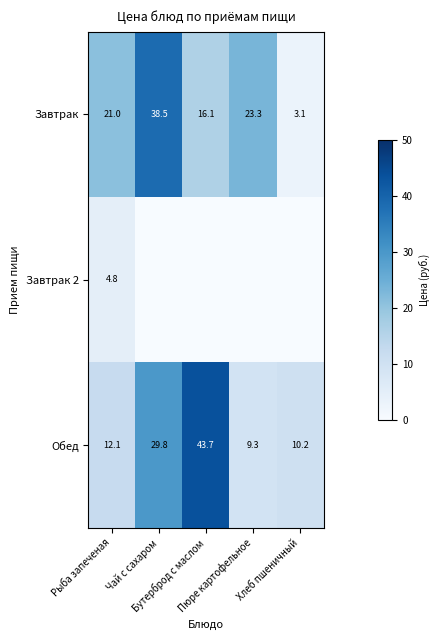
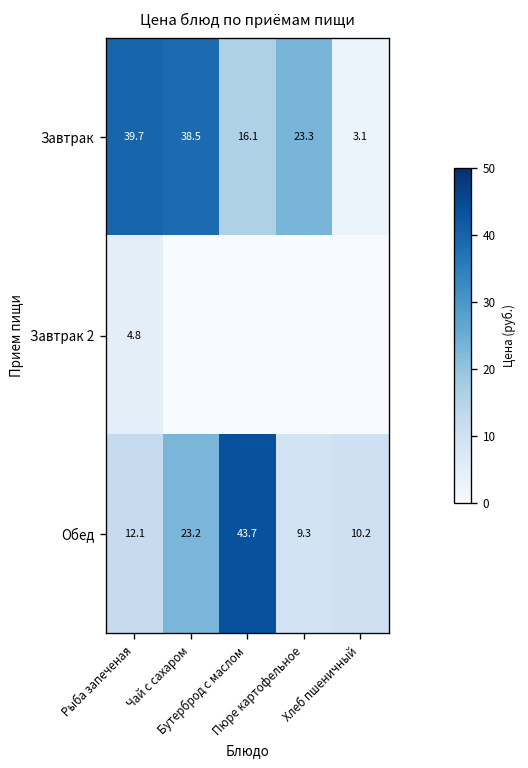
Завтрак, Рыба запеченая: 21.0 -> 39.7
Обед, Чай с сахаром: 29.8 -> 23.2
